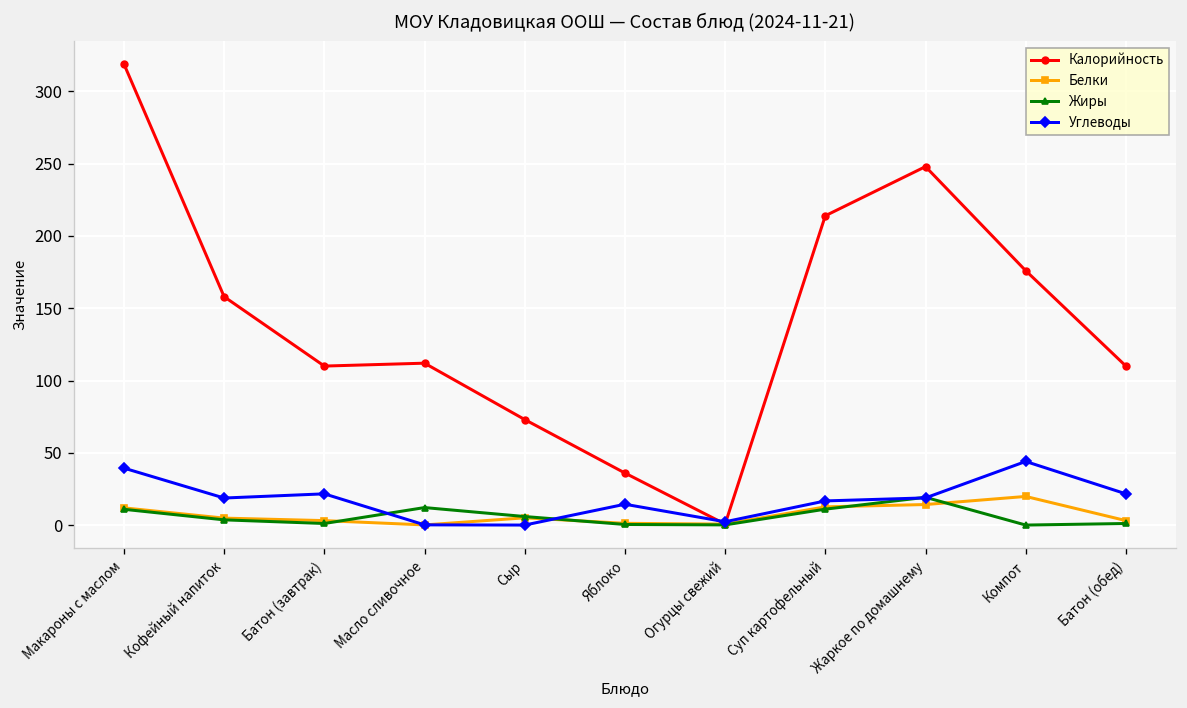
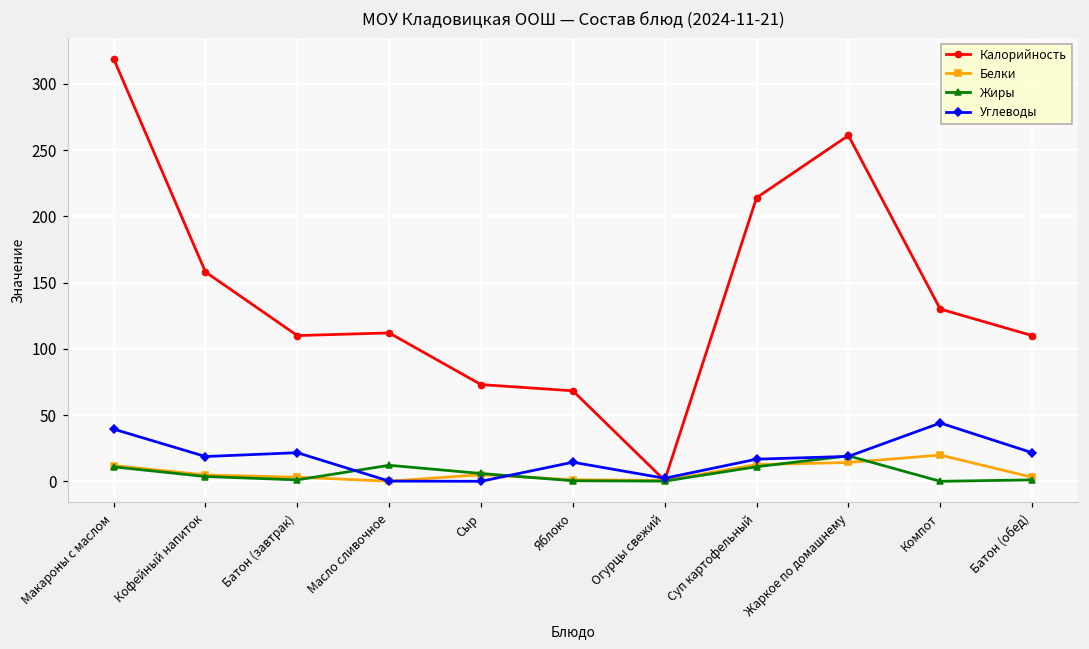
Калорийность, Яблоко: 36 -> 68
Калорийность, Жаркое по домашнему: 248 -> 261
Калорийность, Компот: 176 -> 130
